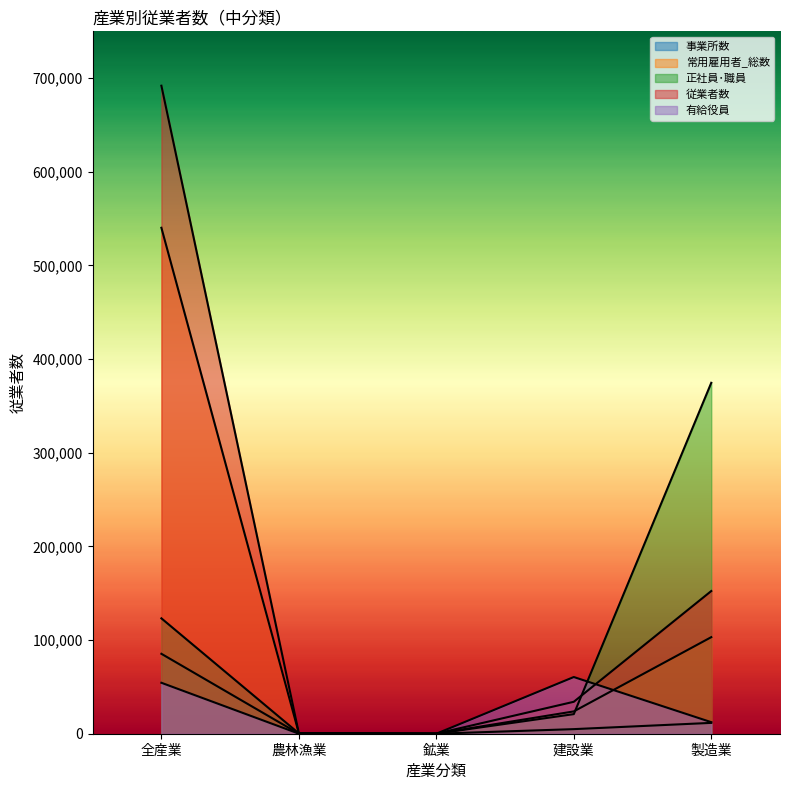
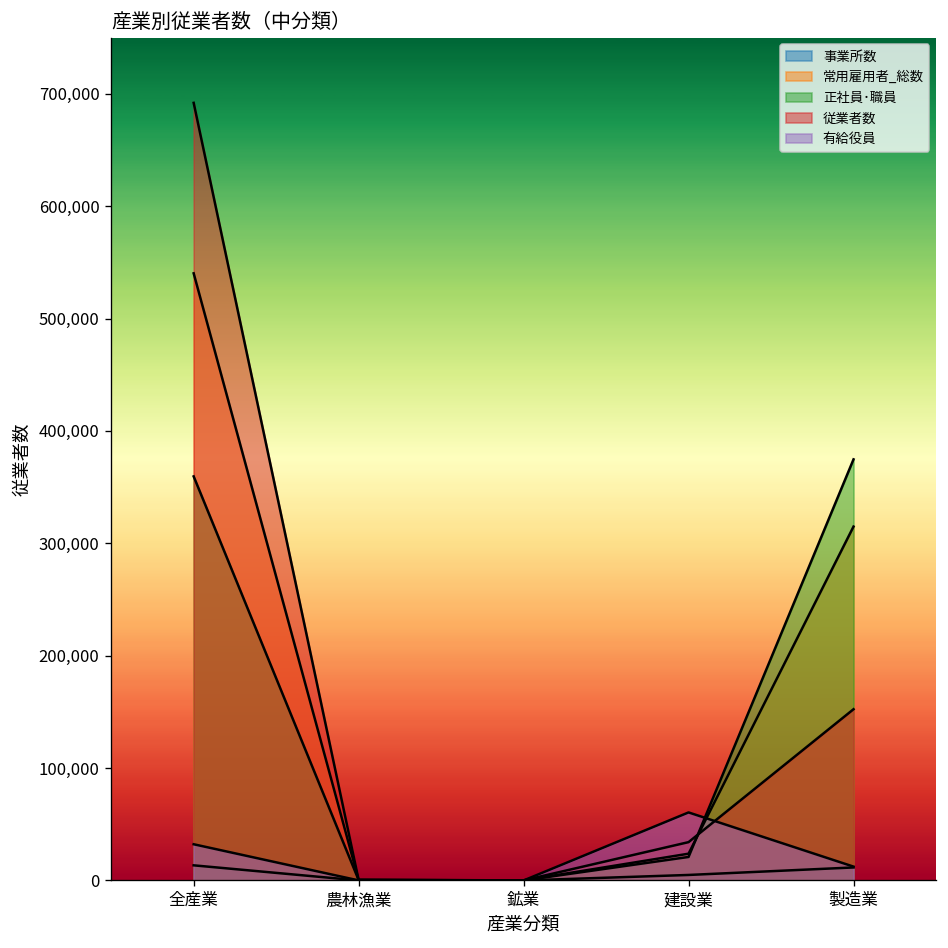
事業所数, 全産業: 90,000 -> 10,000
正社員･職員, 全産業: 120,000 -> 360,000
有給役員, 全産業: 50,000 -> 30,000
常用雇用者_総数, 製造業: 100,000 -> 310,000
